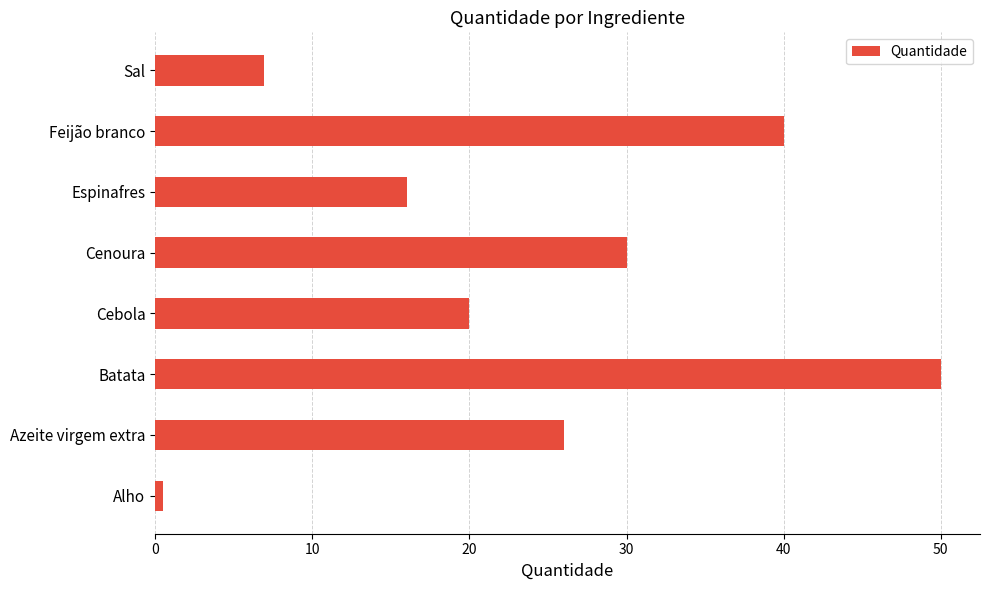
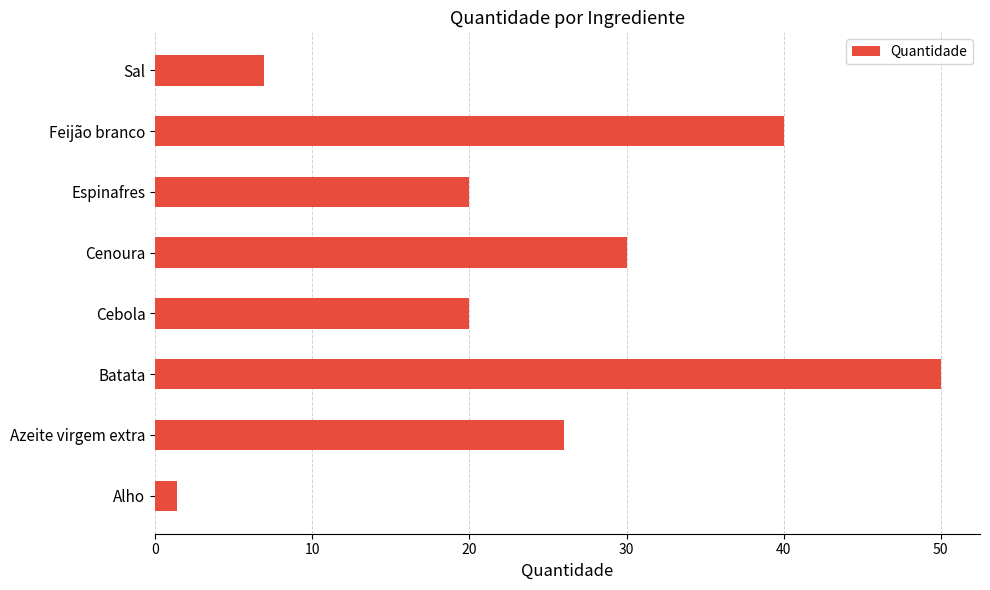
Espinafres: 16 -> 20
Alho: 0.5 -> 1.4
